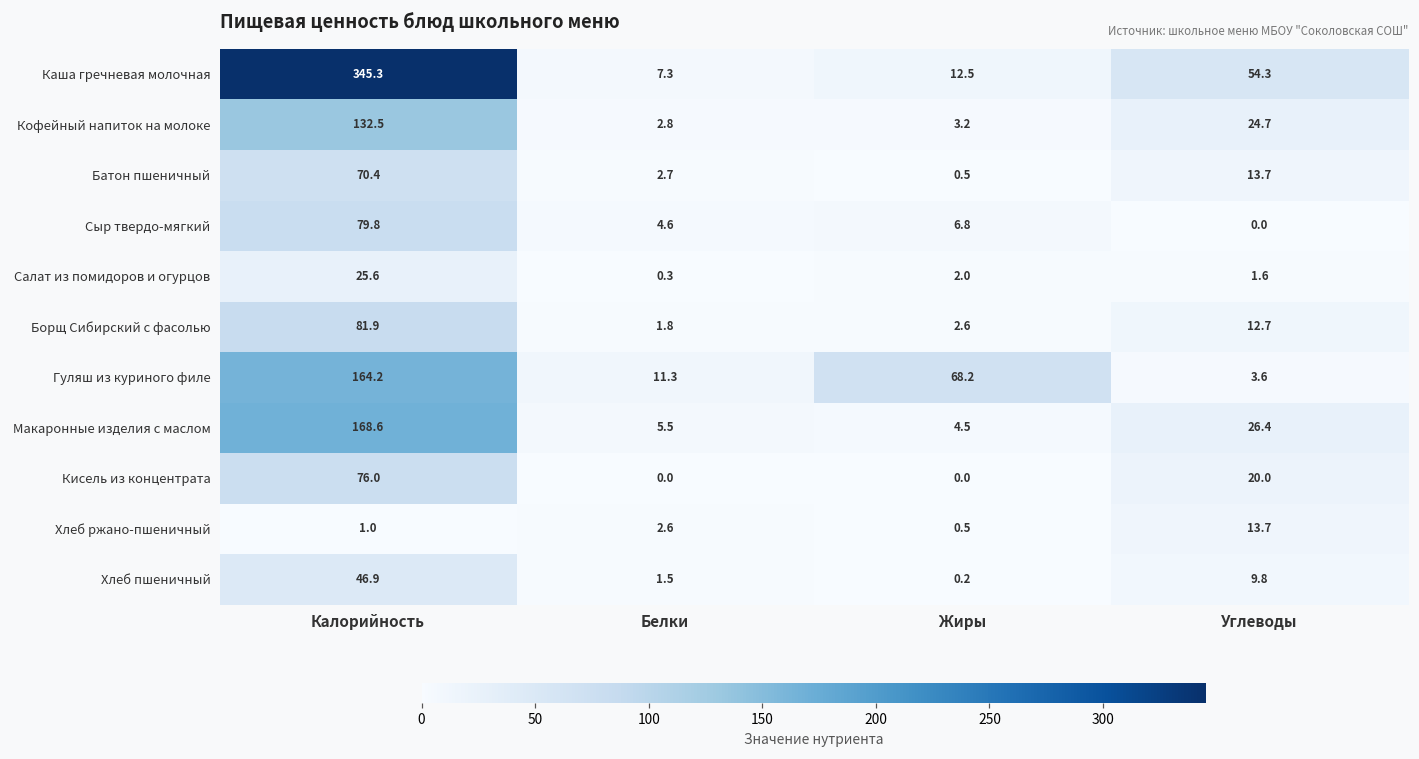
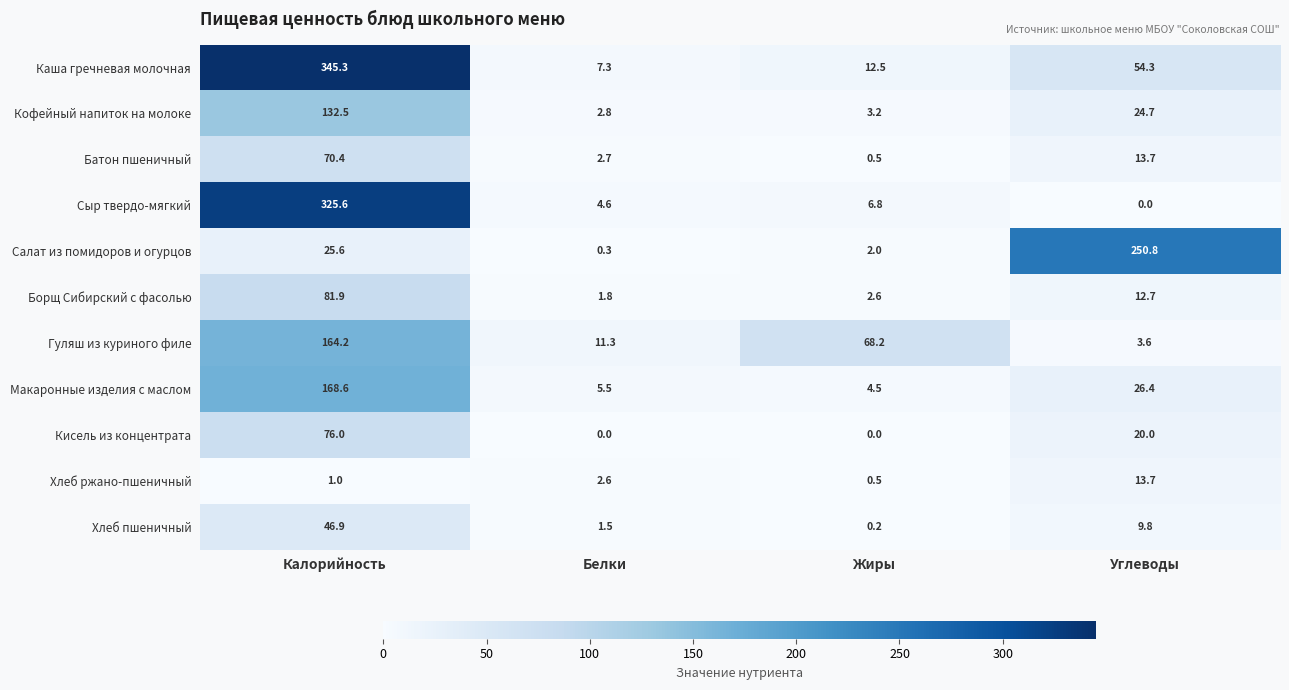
Сыр твердо-мягкий, Калорийность: 79.8 -> 325.6
Салат из помидоров и огурцов, Углеводы: 1.6 -> 250.8
